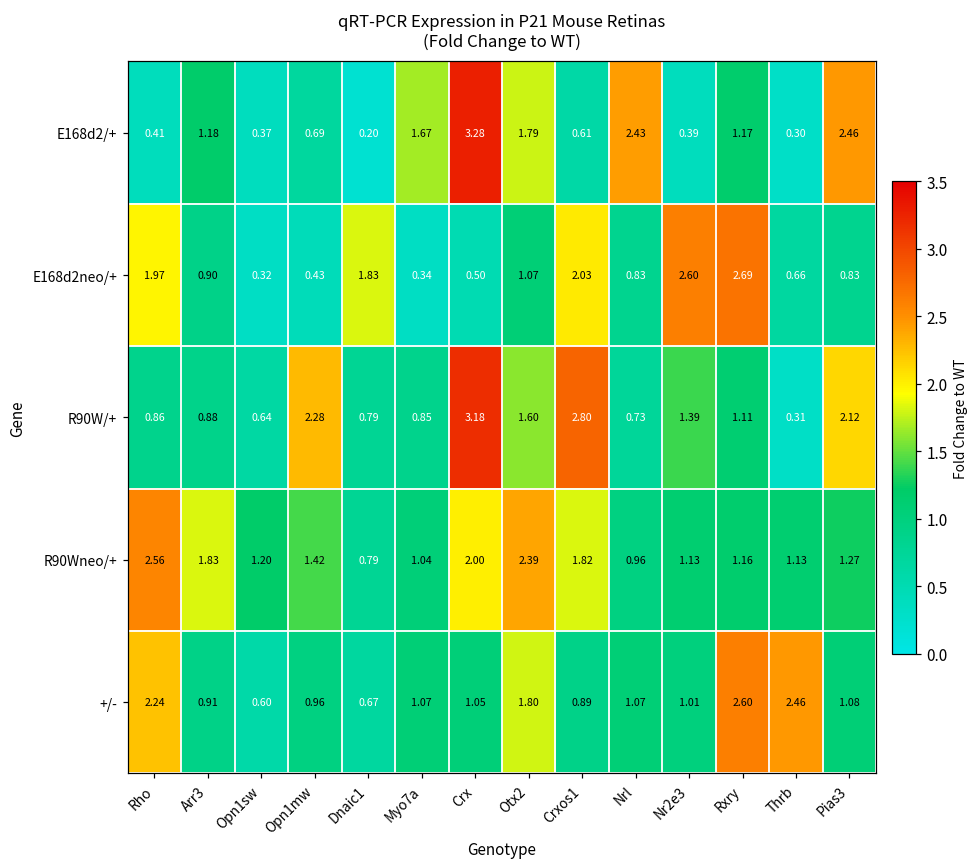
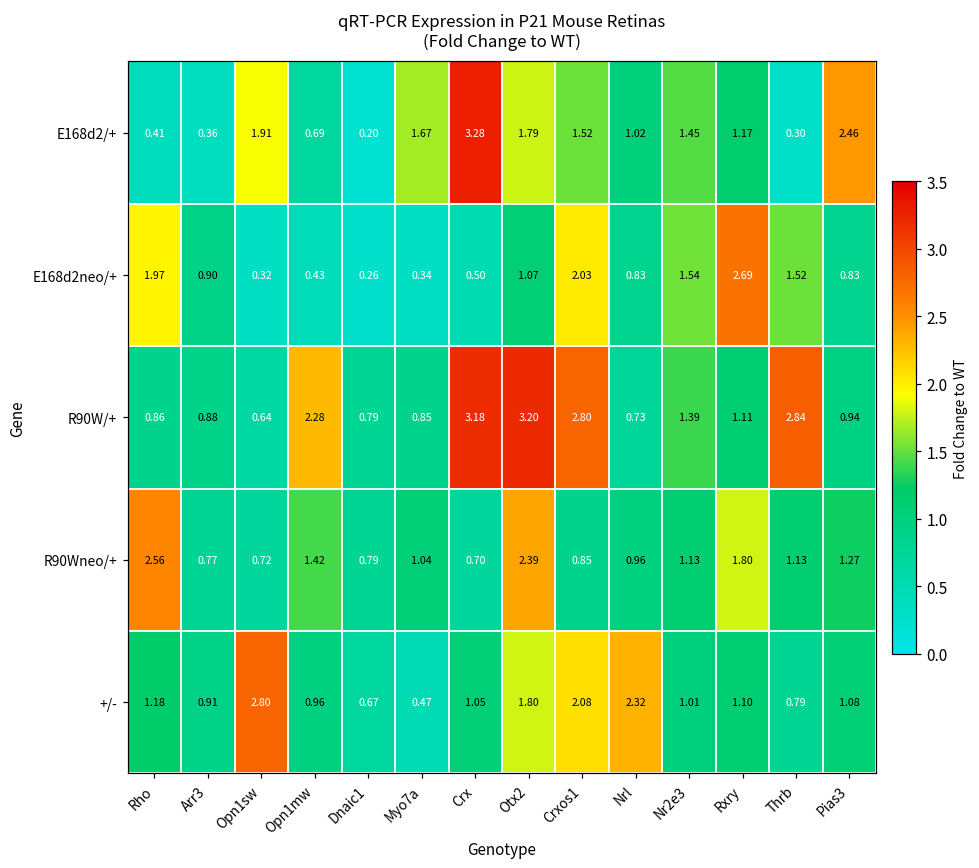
E168d2/+, Arr3: 1.18 -> 0.36
E168d2/+, Opn1sw: 0.37 -> 1.91
E168d2/+, Crxos1: 0.61 -> 1.52
E168d2/+, Nrl: 2.43 -> 1.02
E168d2/+, Nr2e3: 0.39 -> 1.45
E168d2neo/+, Dnaic1: 1.83 -> 0.26
E168d2neo/+, Nr2e3: 2.60 -> 1.54
E168d2neo/+, Thrb: 0.66 -> 1.52
R90W/+, Otx2: 1.60 -> 3.20
R90W/+, Thrb: 0.31 -> 2.84
R90W/+, Pias3: 2.12 -> 0.94
R90Wneo/+, Arr3: 1.83 -> 0.77
R90Wneo/+, Opn1sw: 1.20 -> 0.72
R90Wneo/+, Crx: 2.00 -> 0.70
R90Wneo/+, Crxos1: 1.82 -> 0.85
R90Wneo/+, Rxry: 1.16 -> 1.80
+/-, Rho: 2.24 -> 1.18
+/-, Opn1sw: 0.60 -> 2.80
+/-, Myo7a: 1.07 -> 0.47
+/-, Crxos1: 0.89 -> 2.08
+/-, Nrl: 1.07 -> 2.32
+/-, Rxry: 2.60 -> 1.10
+/-, Thrb: 2.46 -> 0.79
